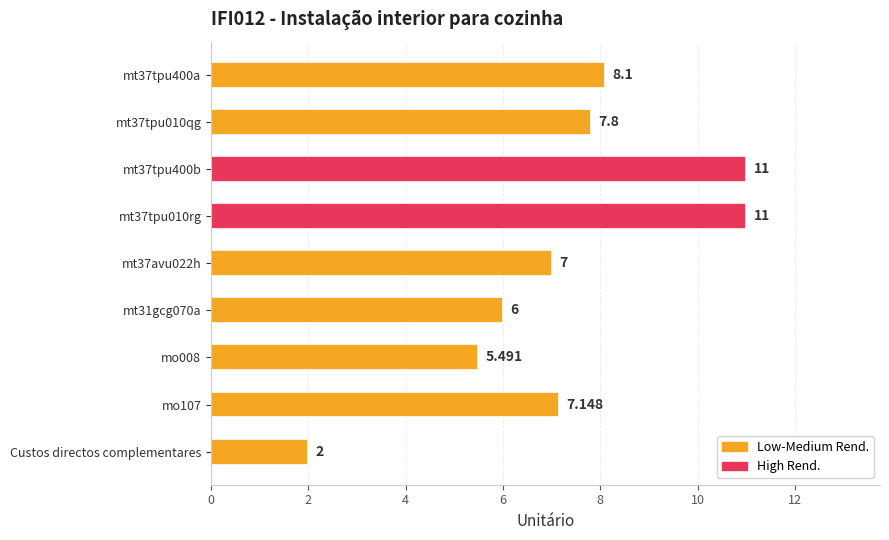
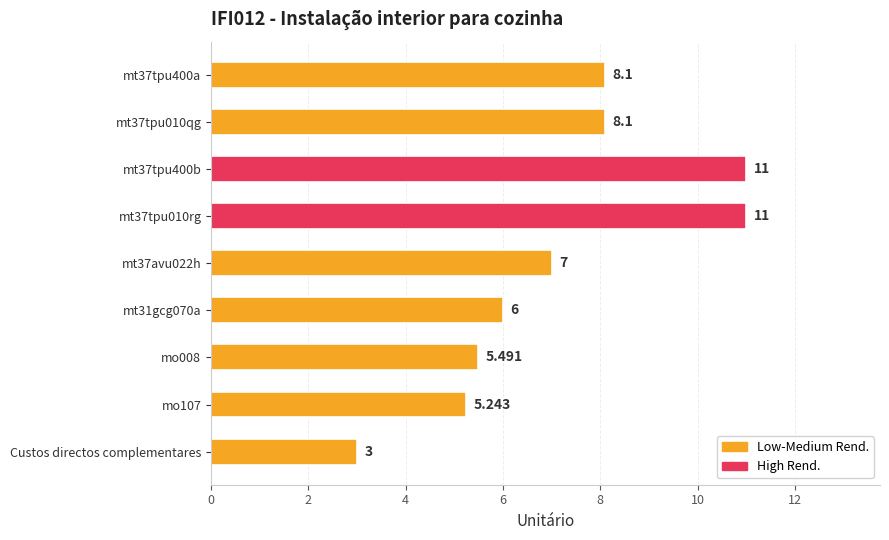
mt37tpu010qg: 7.8 -> 8.1
mo107: 7.148 -> 5.243
Custos directos complementares: 2 -> 3
